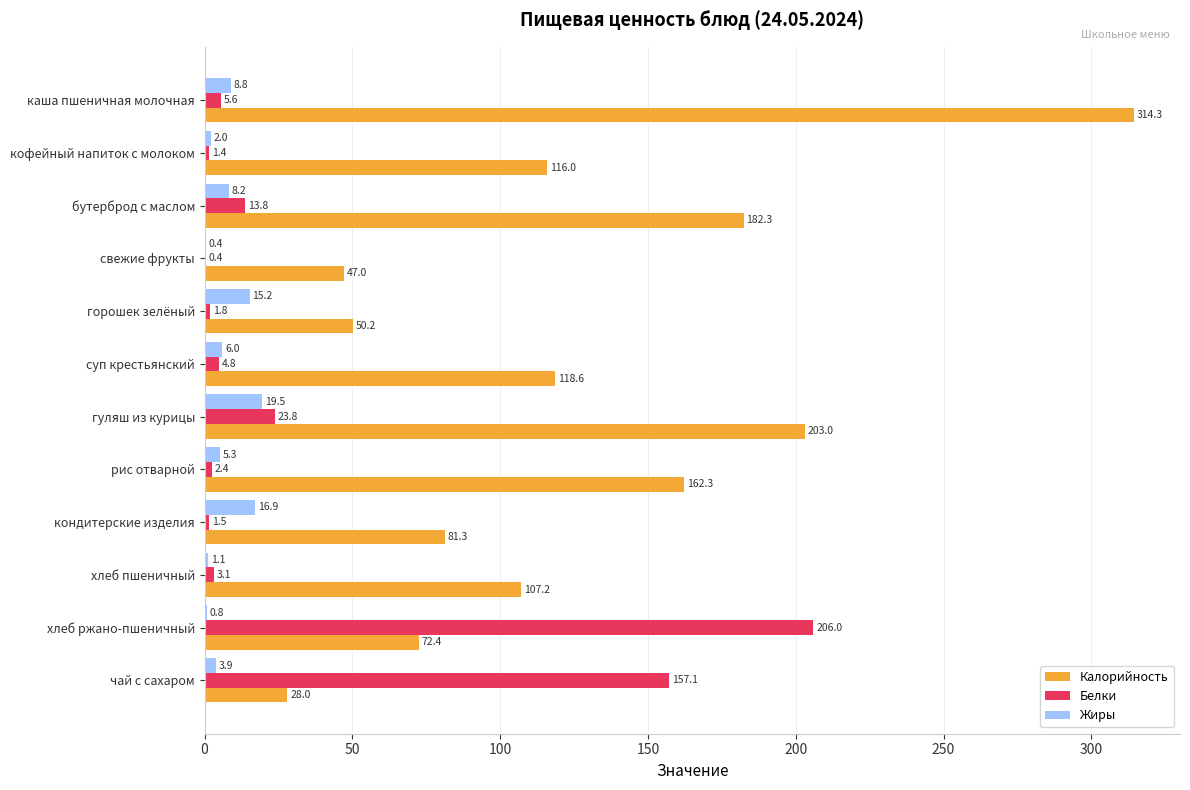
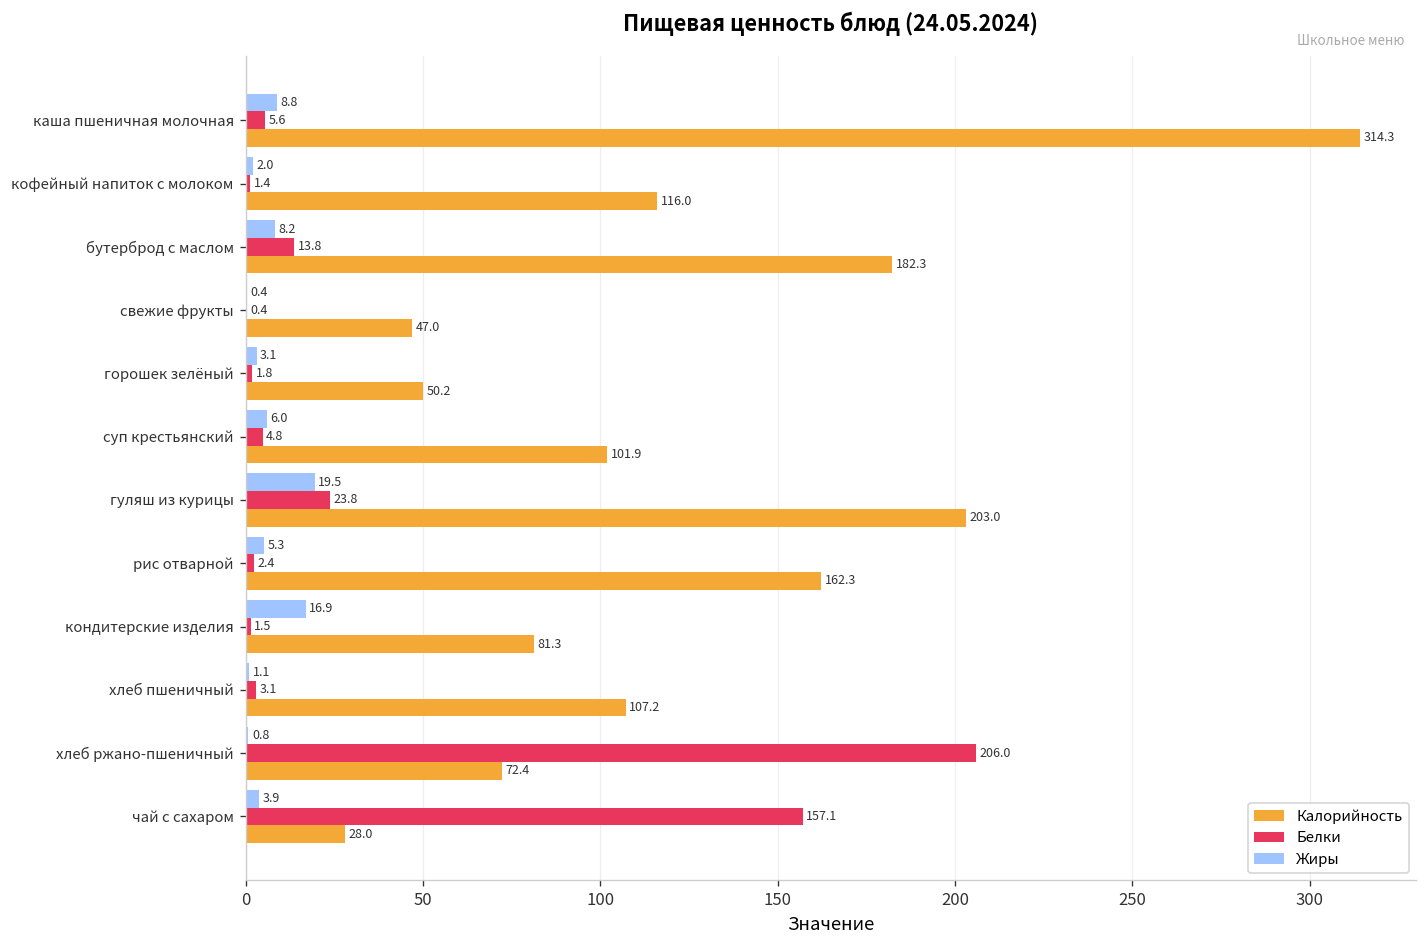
Жиры, горошек зелёный: 15.2 -> 3.1
Калорийность, суп крестьянский: 118.6 -> 101.9
